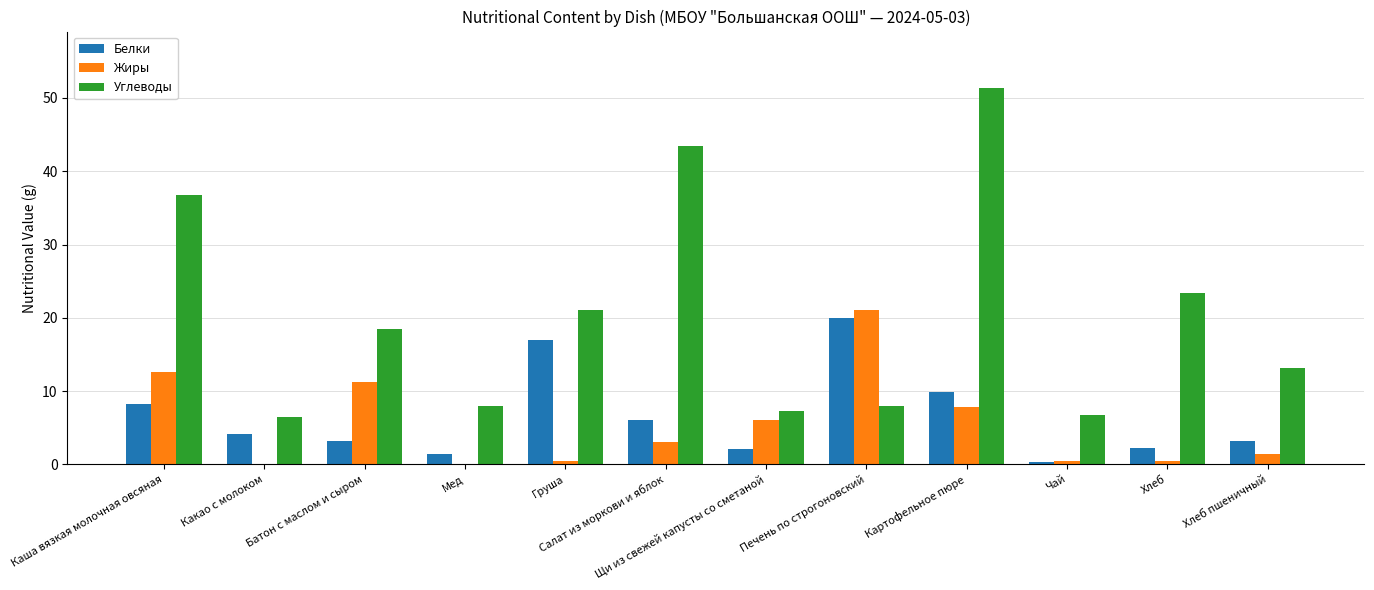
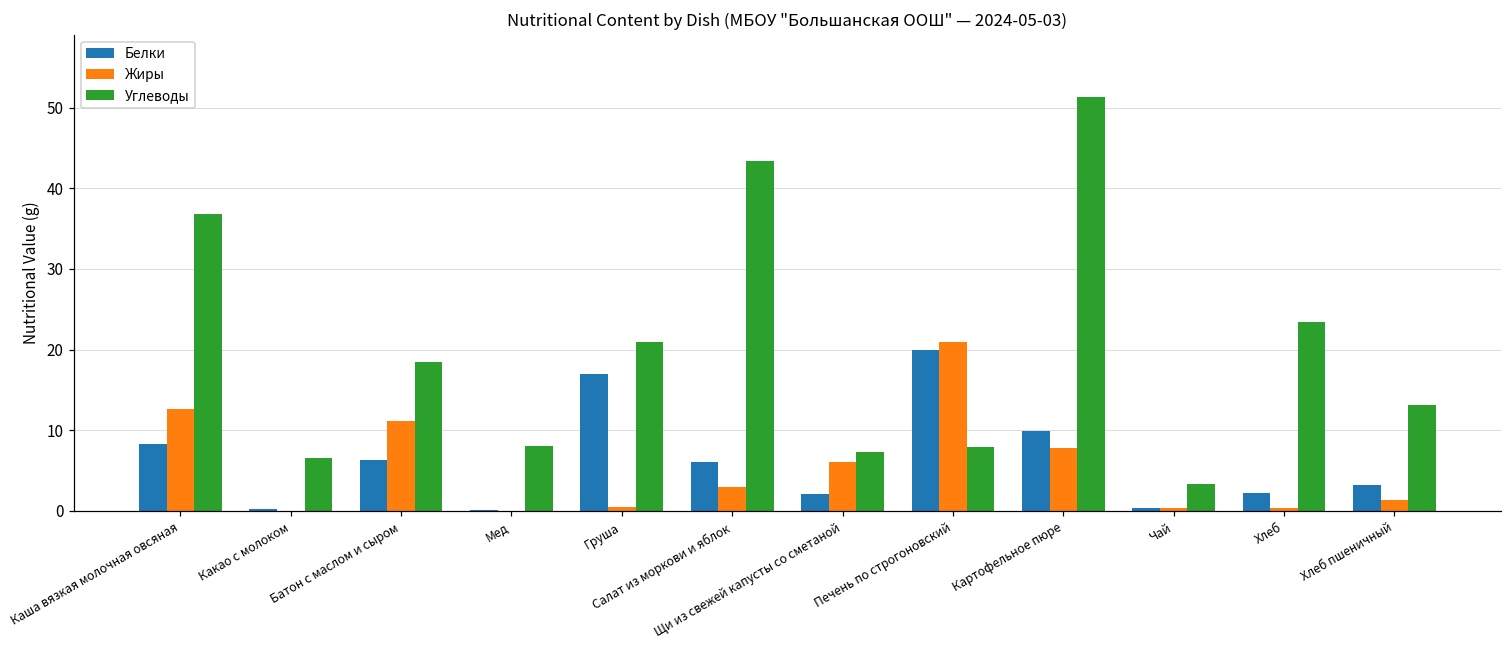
Белки, Какао с молоком: 4 -> 0
Белки, Батон с маслом и сыром: 3 -> 6
Белки, Мед: 1 -> 0
Углеводы, Чай: 7 -> 3
